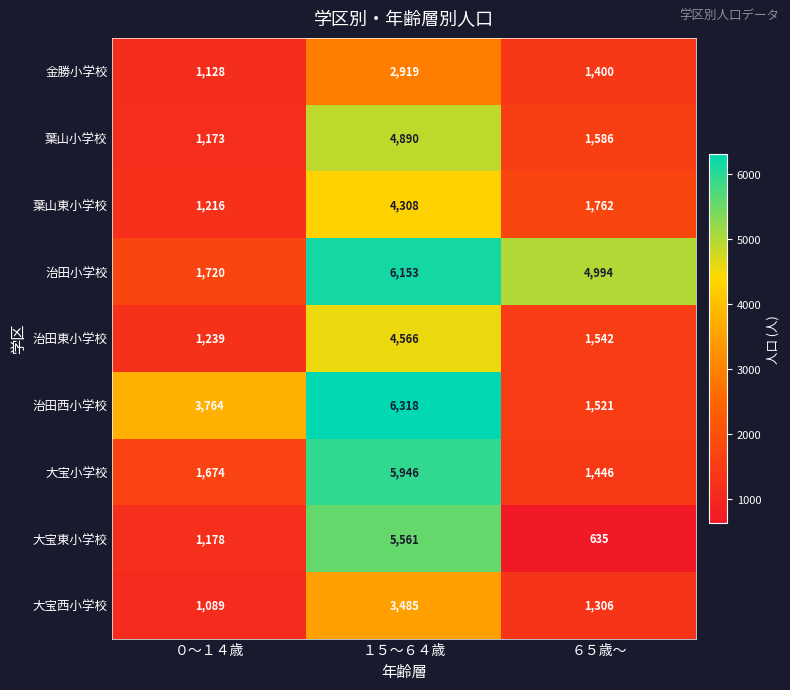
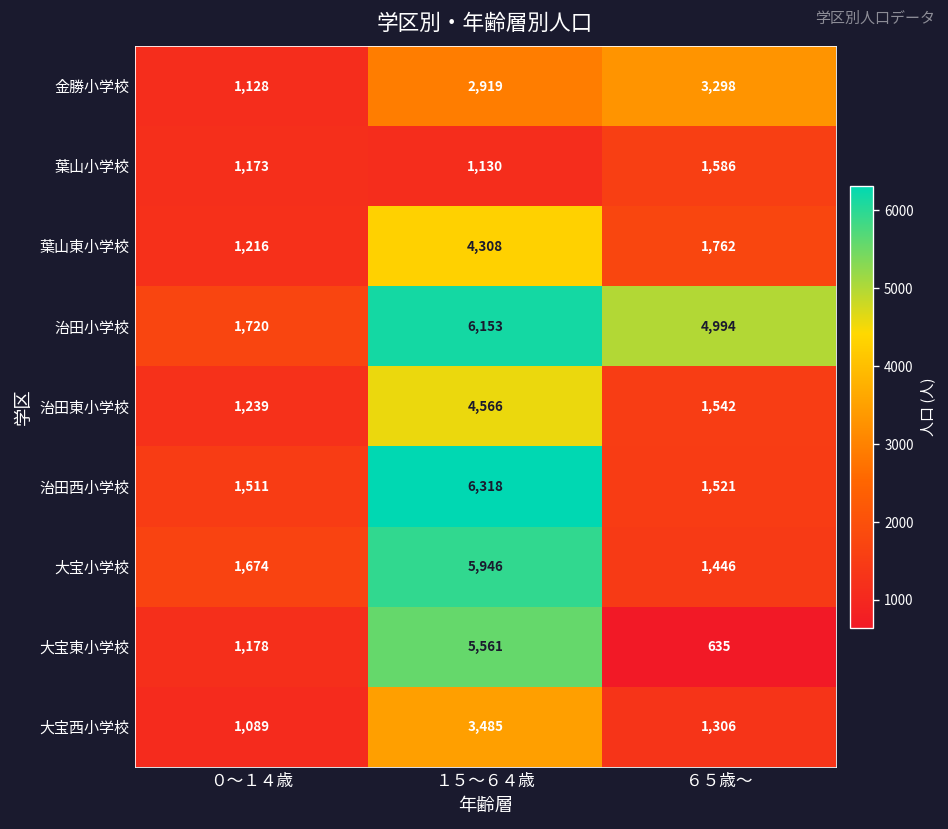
金勝小学校, ６５歳～: 1,400 -> 3,298
葉山小学校, １５～６４歳: 4,890 -> 1,130
治田西小学校, ０～１４歳: 3,764 -> 1,511
